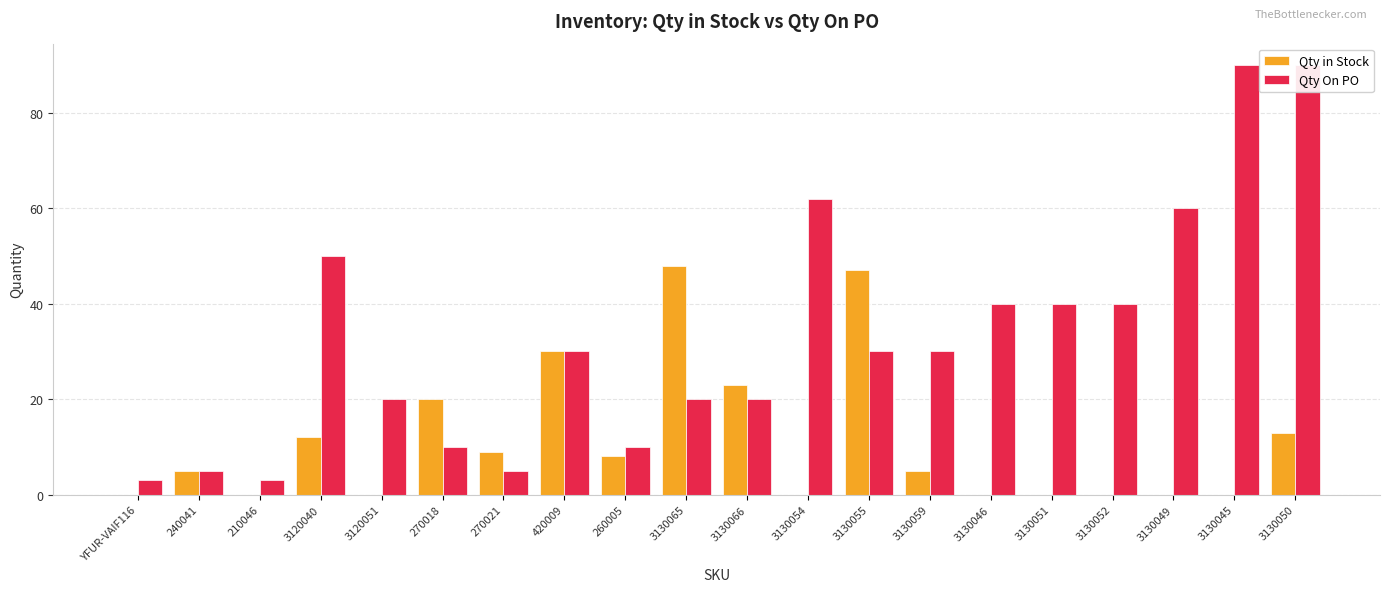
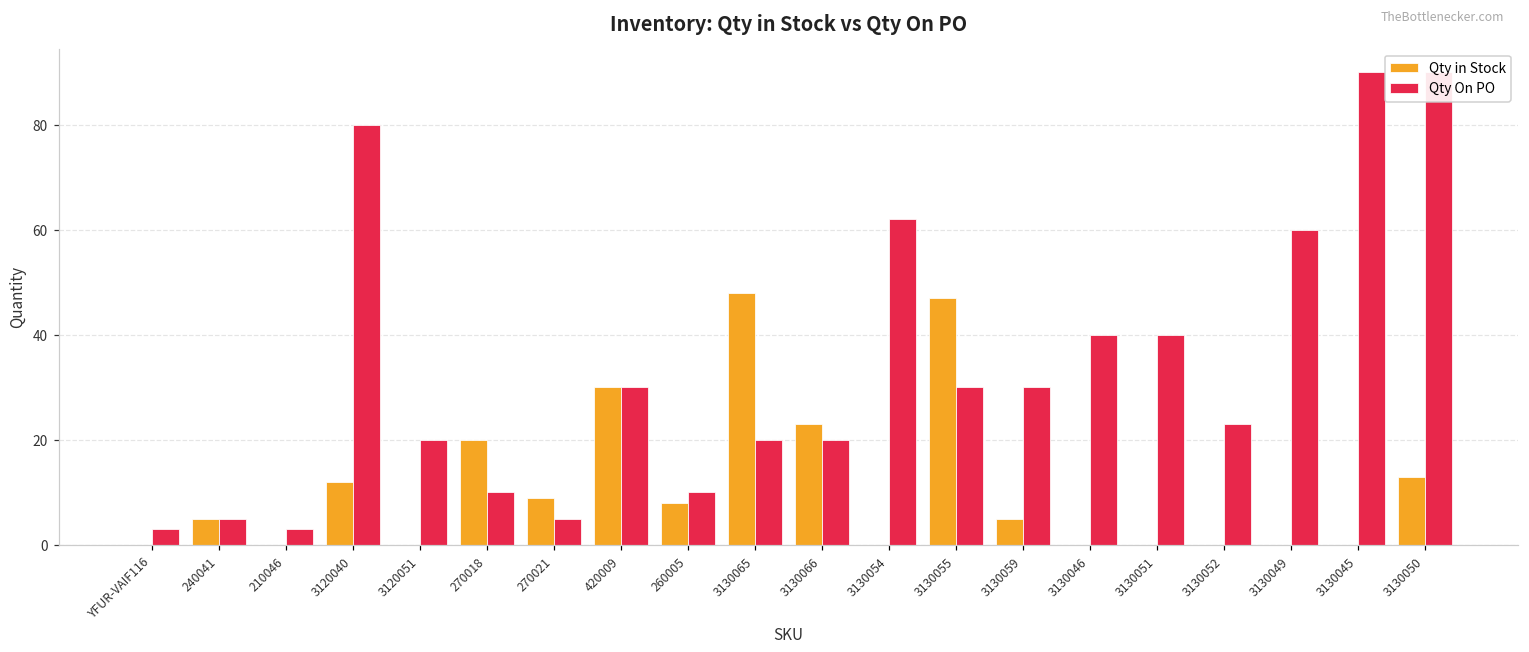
Qty On PO, 3120040: 50 -> 80
Qty On PO, 3130052: 40 -> 23
